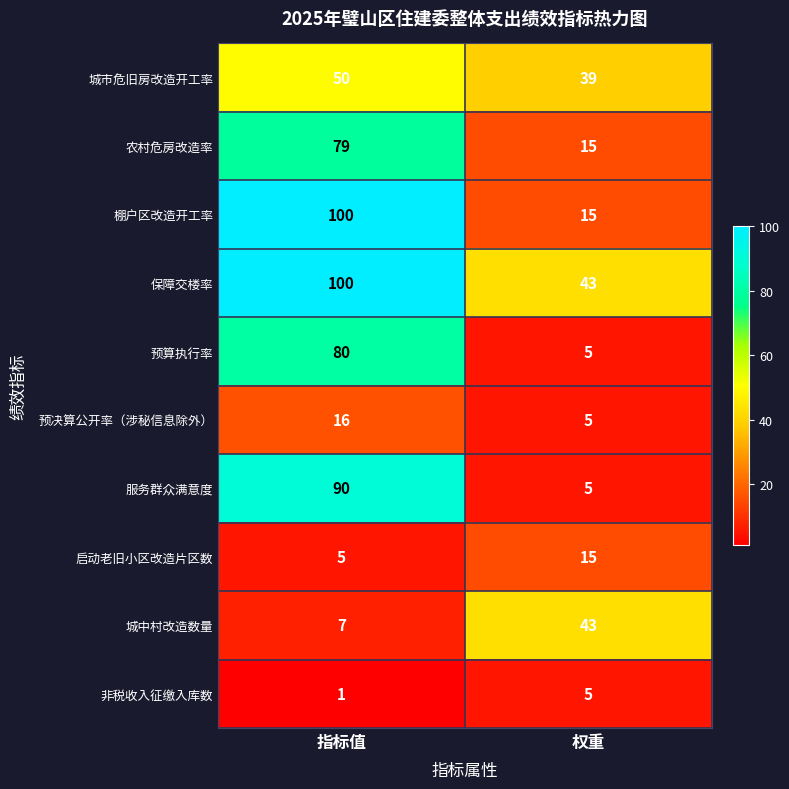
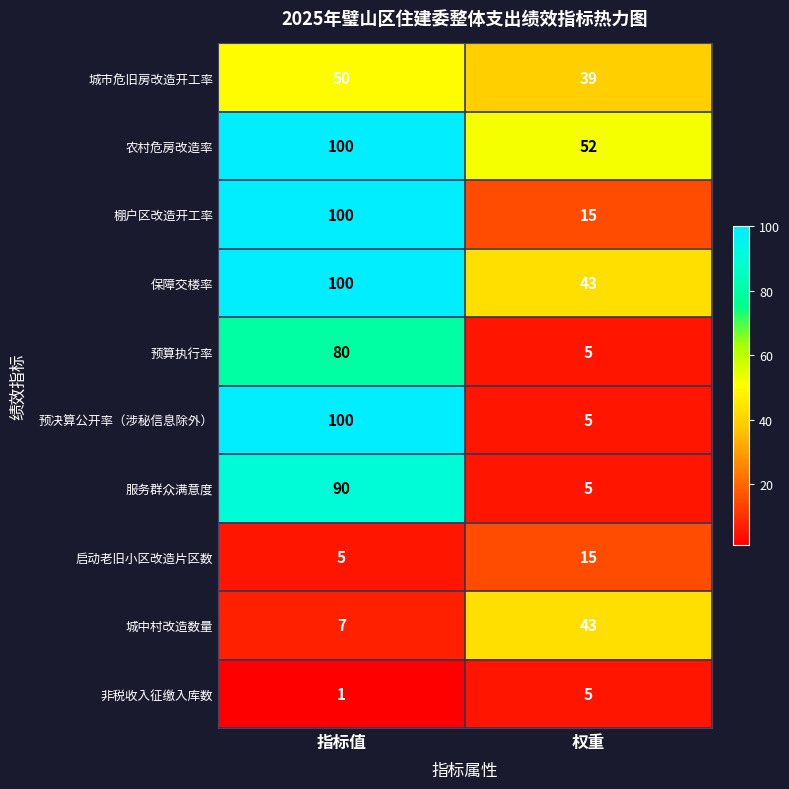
农村危房改造率, 指标值: 79 -> 100
农村危房改造率, 权重: 15 -> 52
预决算公开率（涉秘信息除外）, 指标值: 16 -> 100
